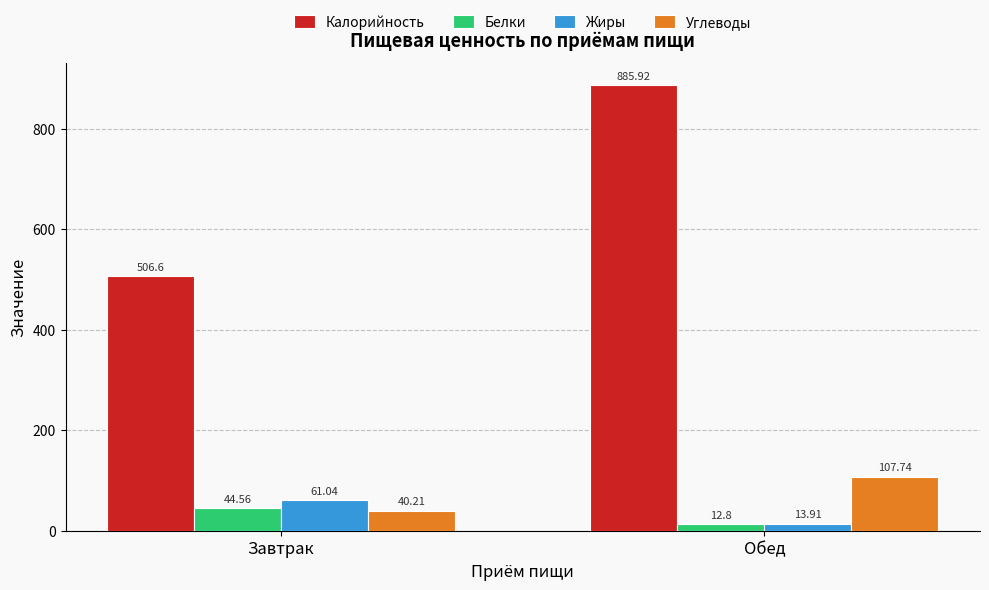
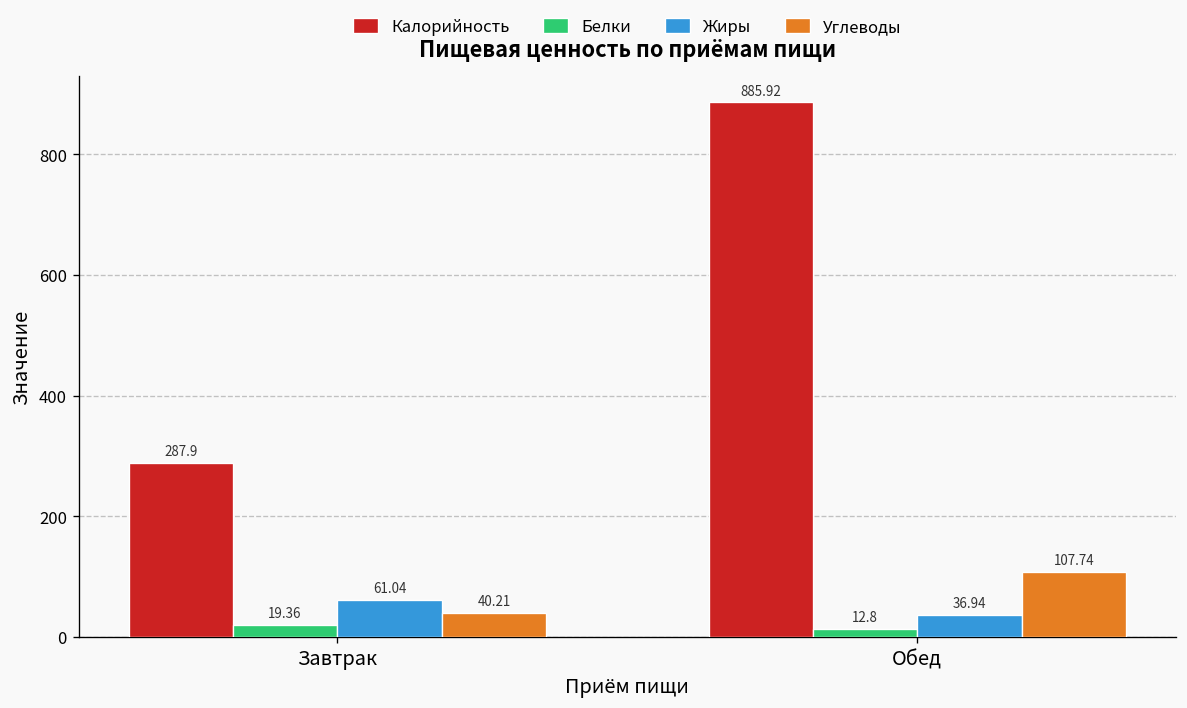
Калорийность, Завтрак: 506.6 -> 287.9
Белки, Завтрак: 44.56 -> 19.36
Жиры, Обед: 13.91 -> 36.94
